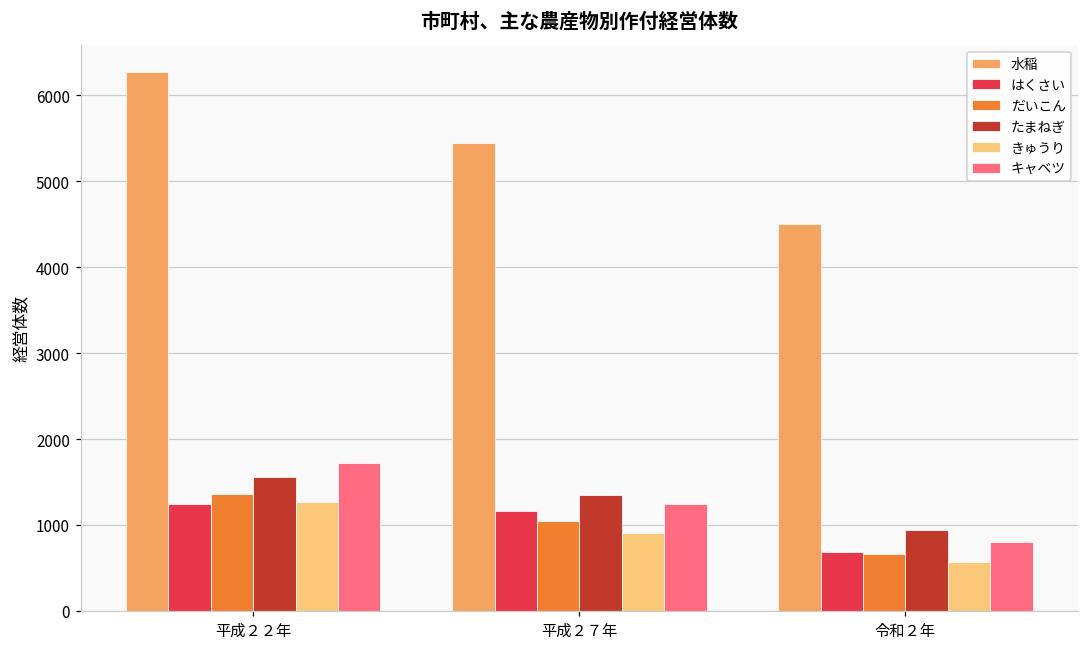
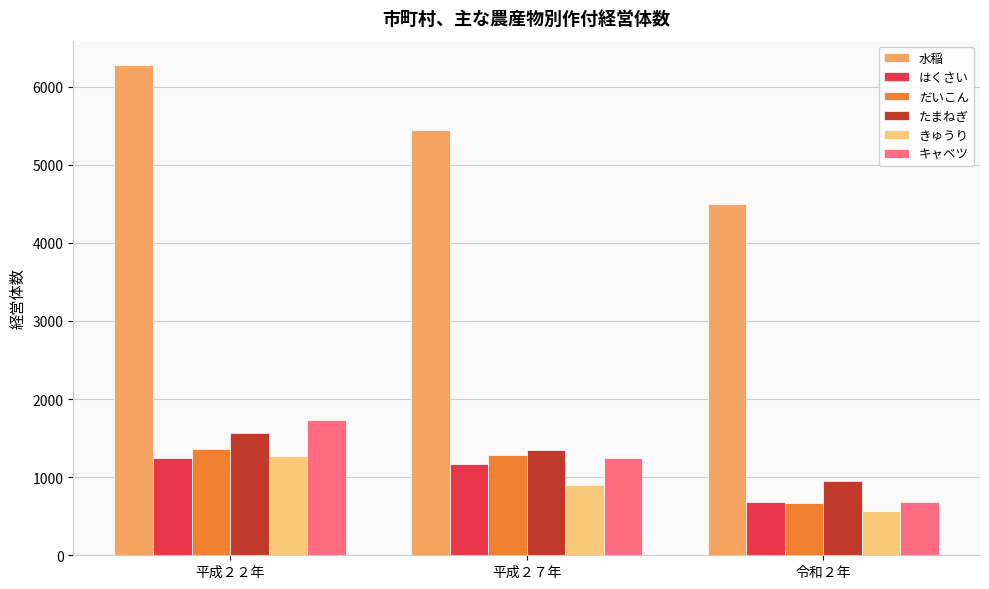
だいこん, 平成２７年: 1000 -> 1300
キャベツ, 令和２年: 800 -> 700
